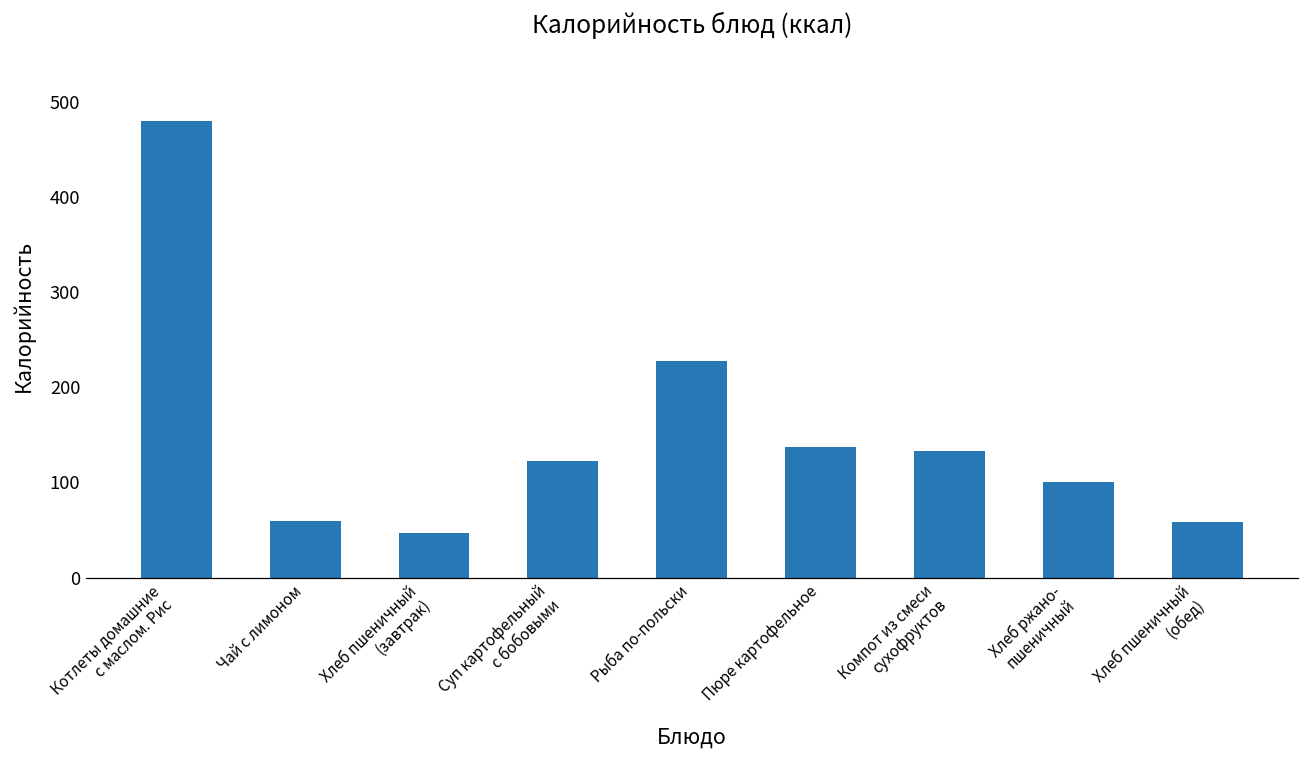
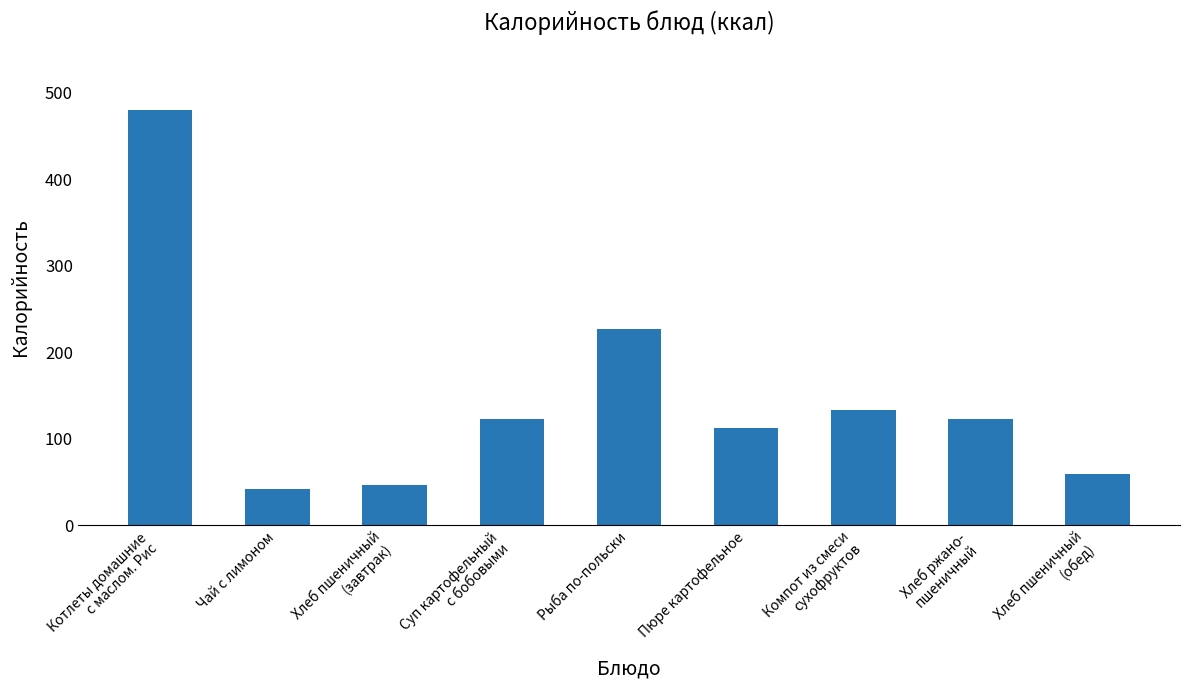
Чай с лимоном: 60 -> 40
Пюре картофельное: 140 -> 110
Хлеб ржано- пшеничный: 100 -> 120
